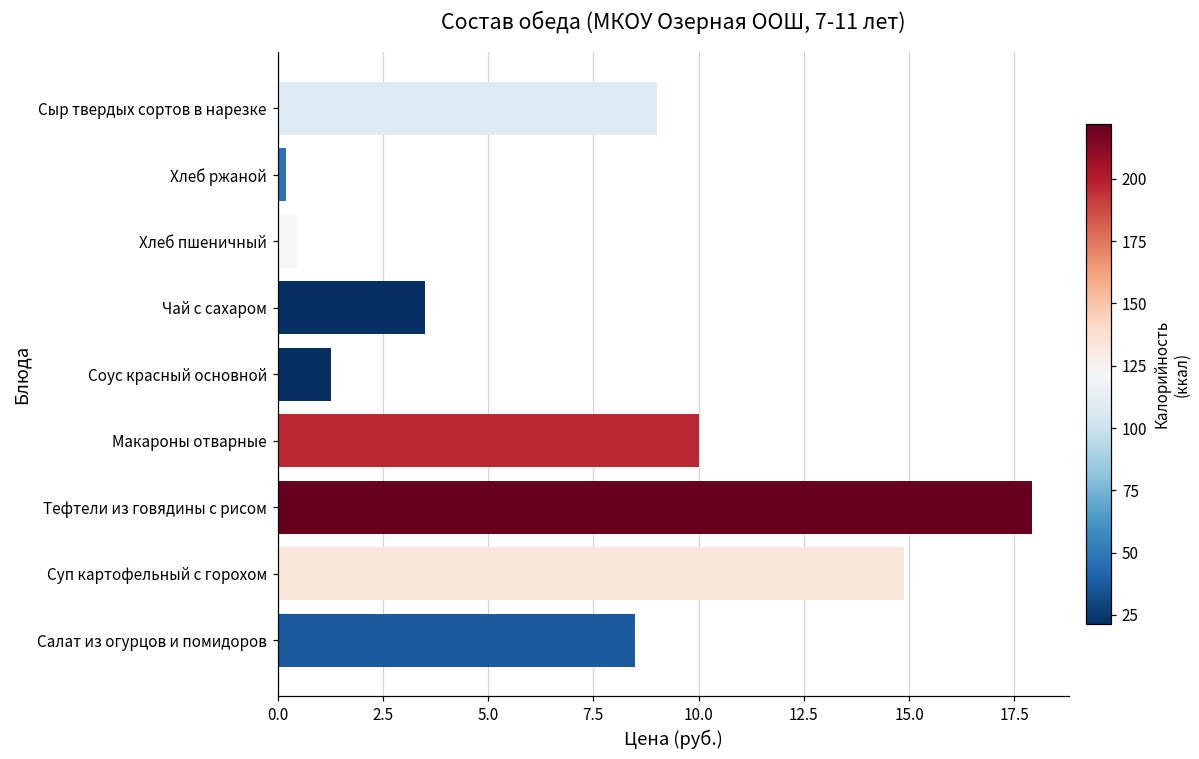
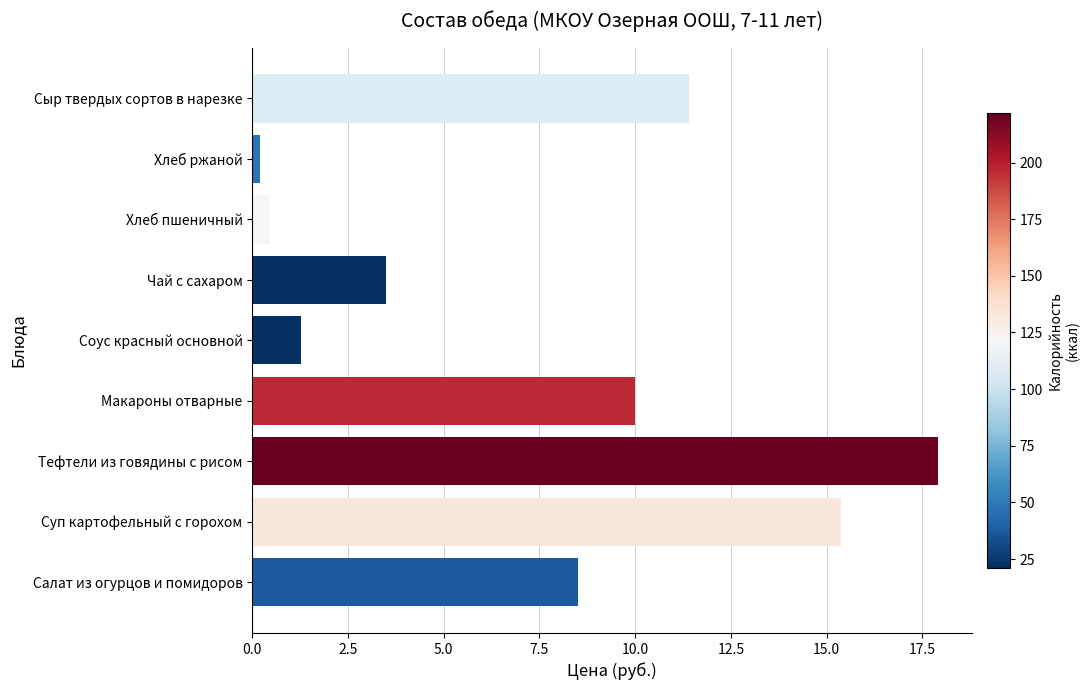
Сыр твердых сортов в нарезке: 9.0 -> 11.4
Суп картофельный с горохом: 14.9 -> 15.4
